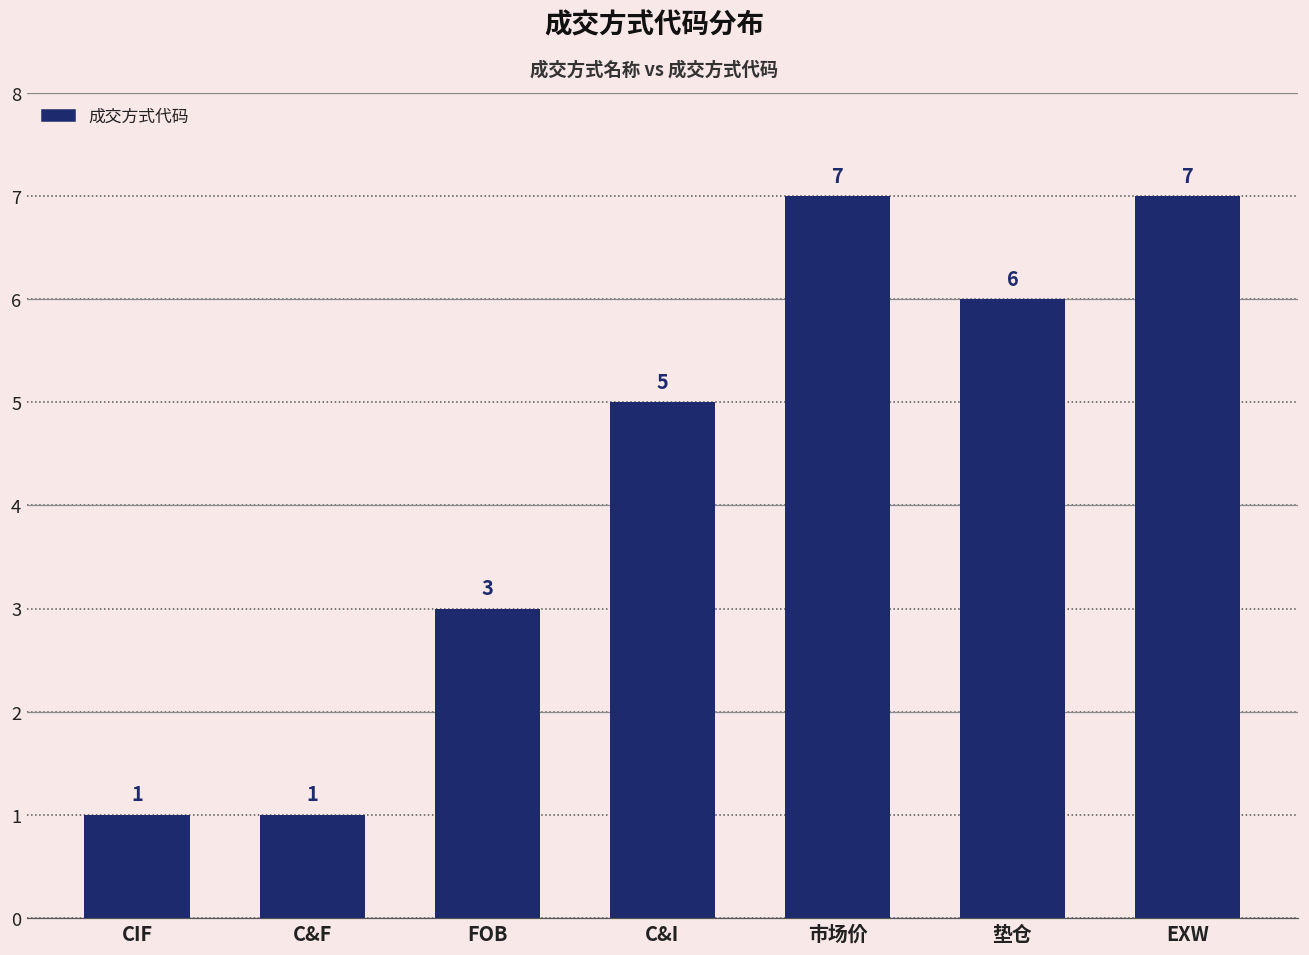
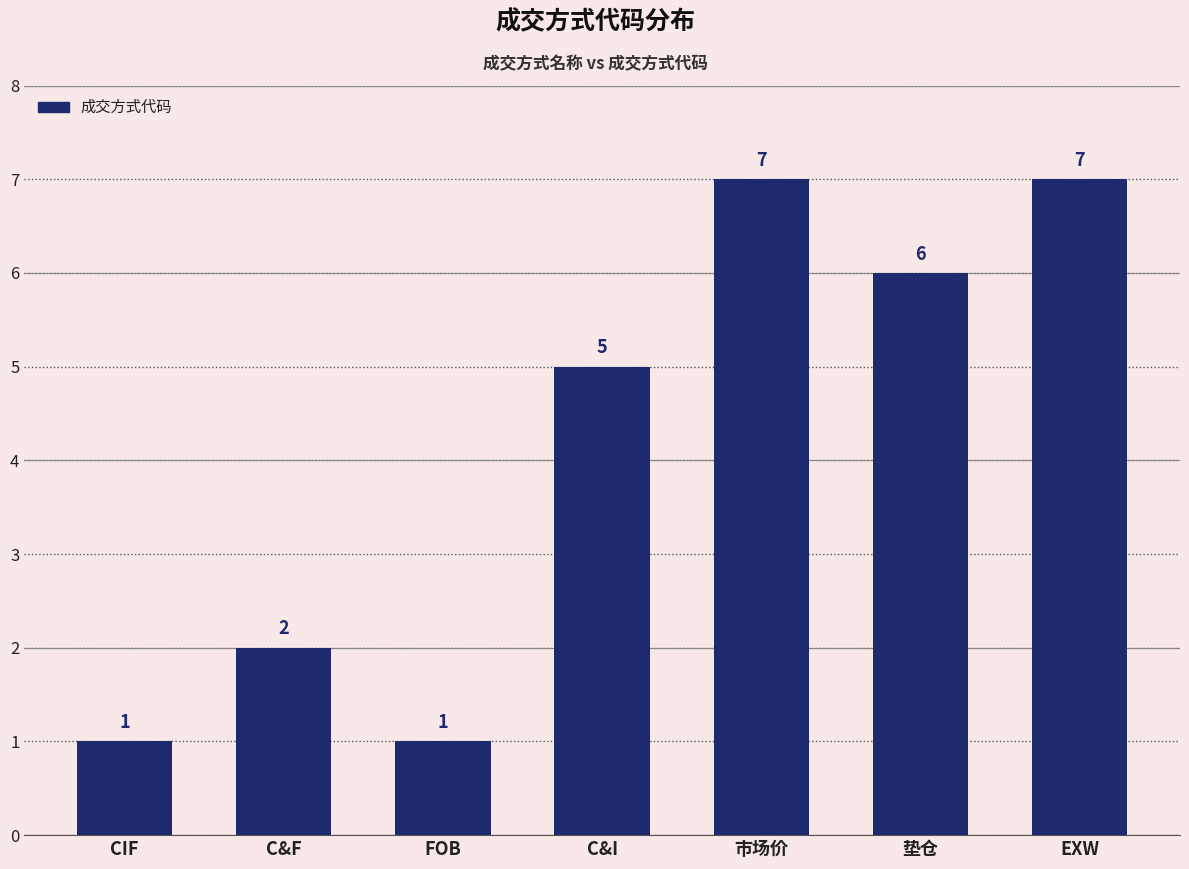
C&F: 1 -> 2
FOB: 3 -> 1
